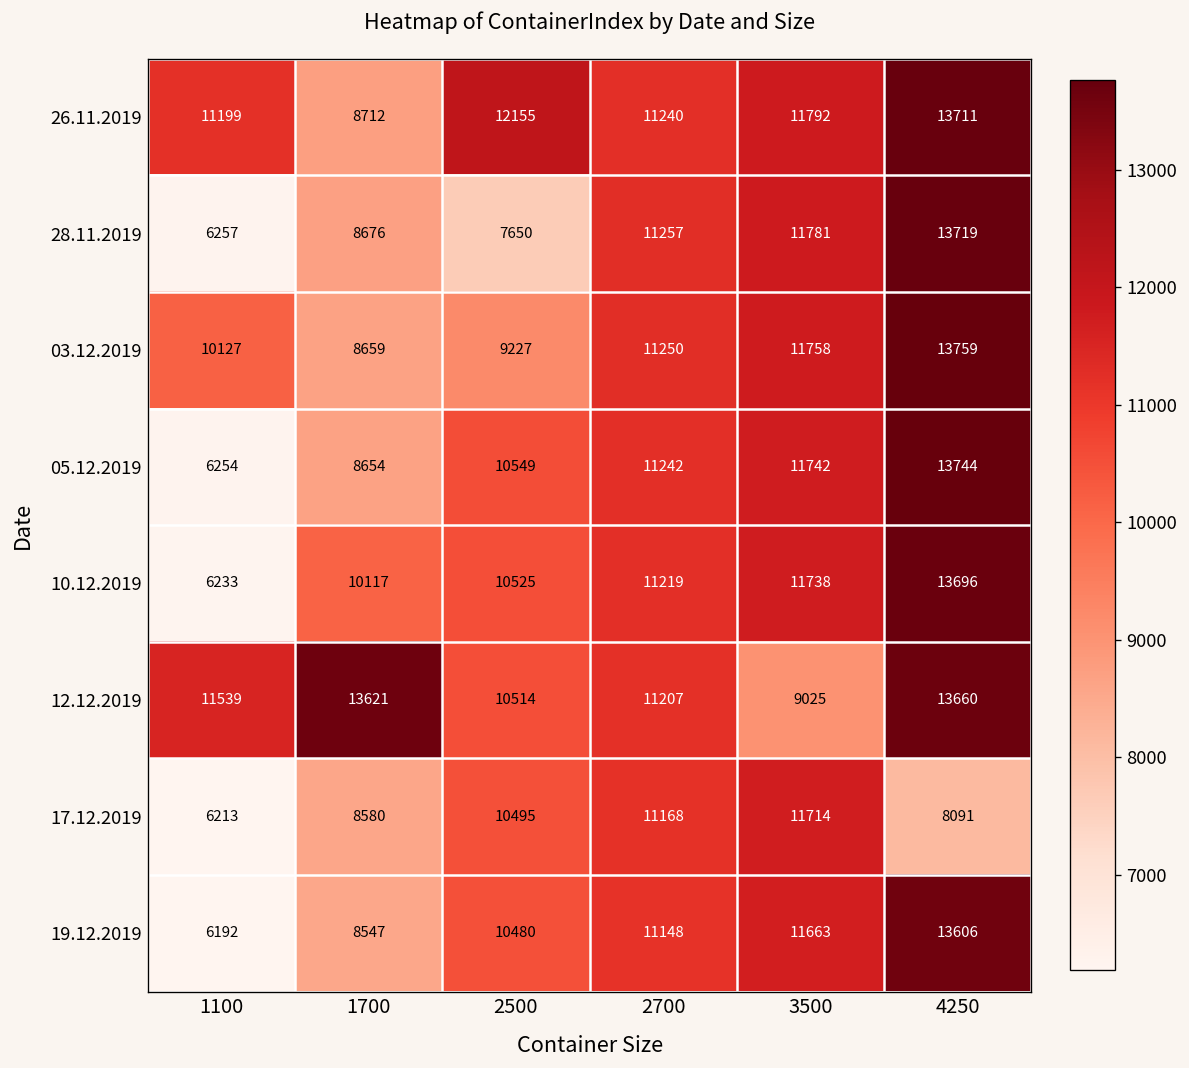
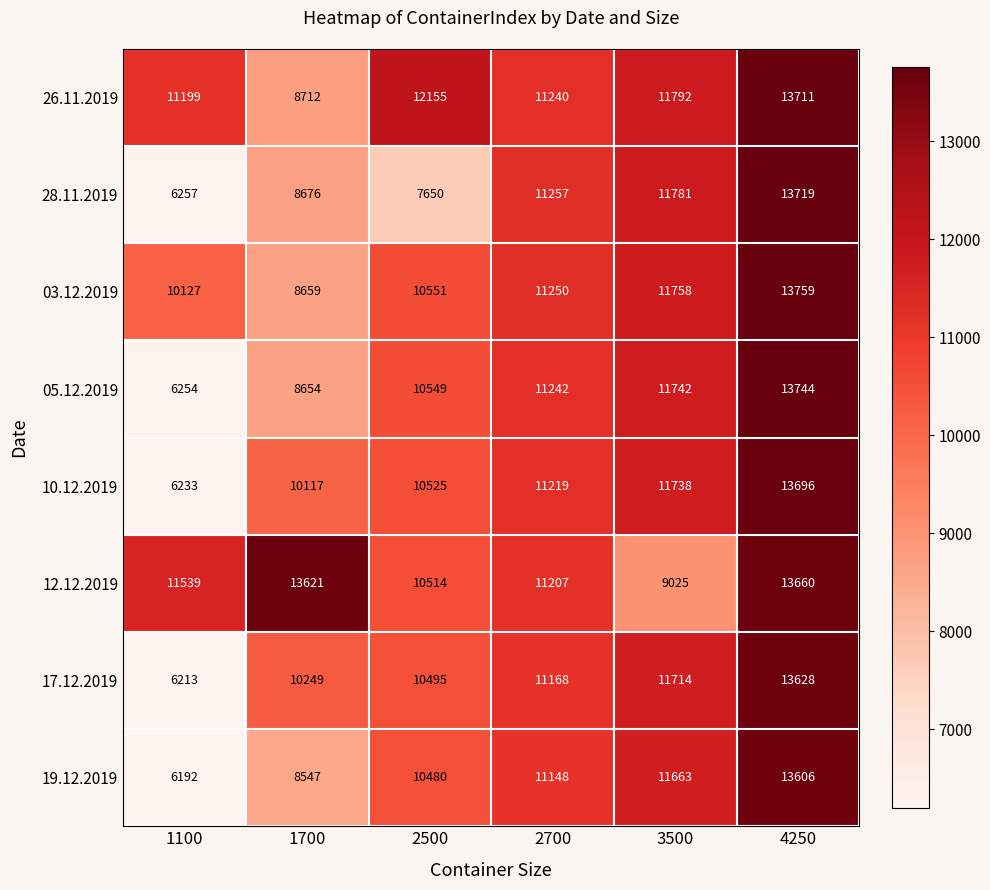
03.12.2019, 2500: 9227 -> 10551
17.12.2019, 1700: 8580 -> 10249
17.12.2019, 4250: 8091 -> 13628
